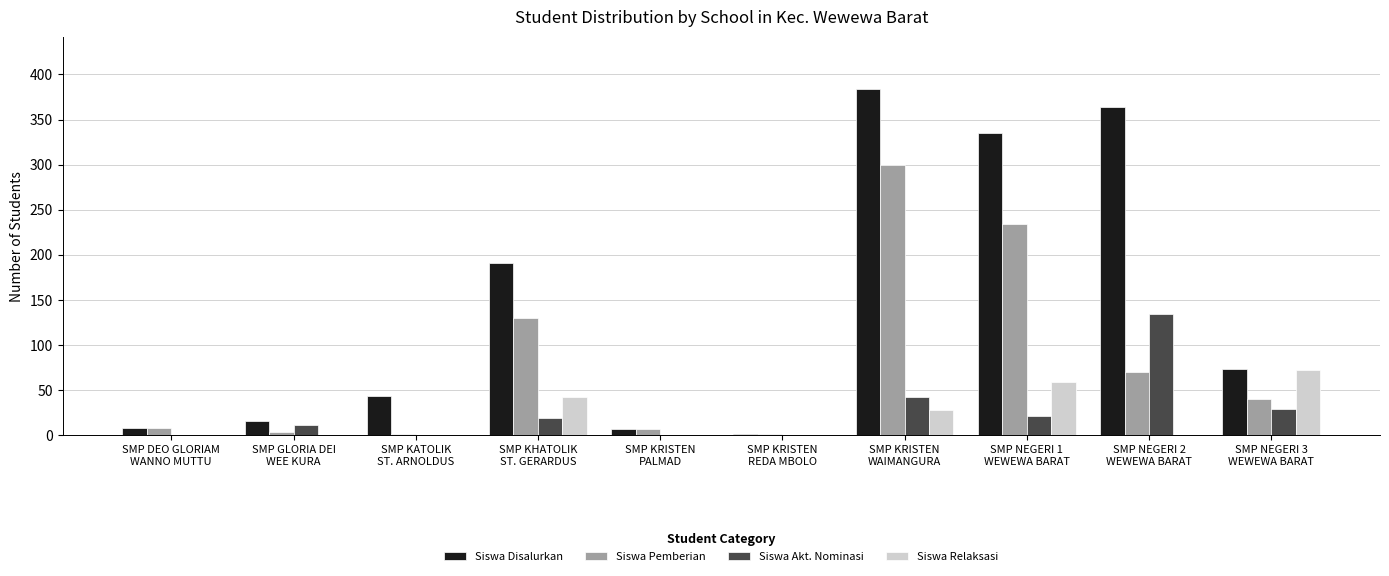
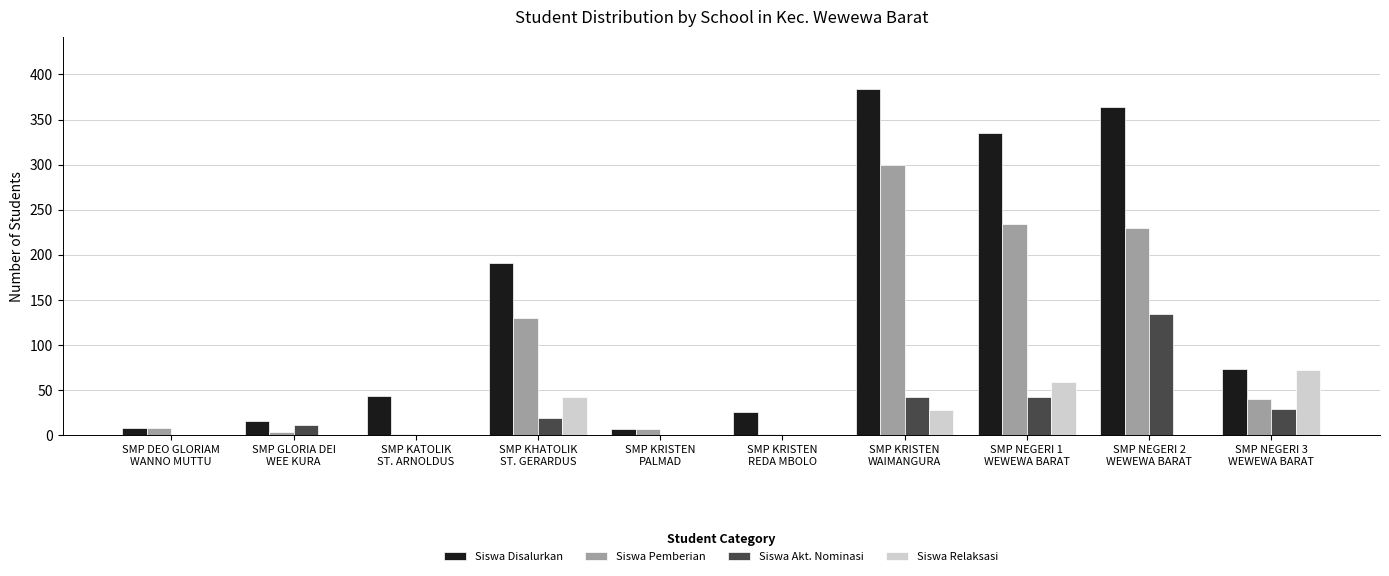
Siswa Disalurkan, SMP KRISTEN REDA MBOLO: 0 -> 30
Siswa Akt. Nominasi, SMP NEGERI 1 WEWEWA BARAT: 20 -> 40
Siswa Pemberian, SMP NEGERI 2 WEWEWA BARAT: 70 -> 230
